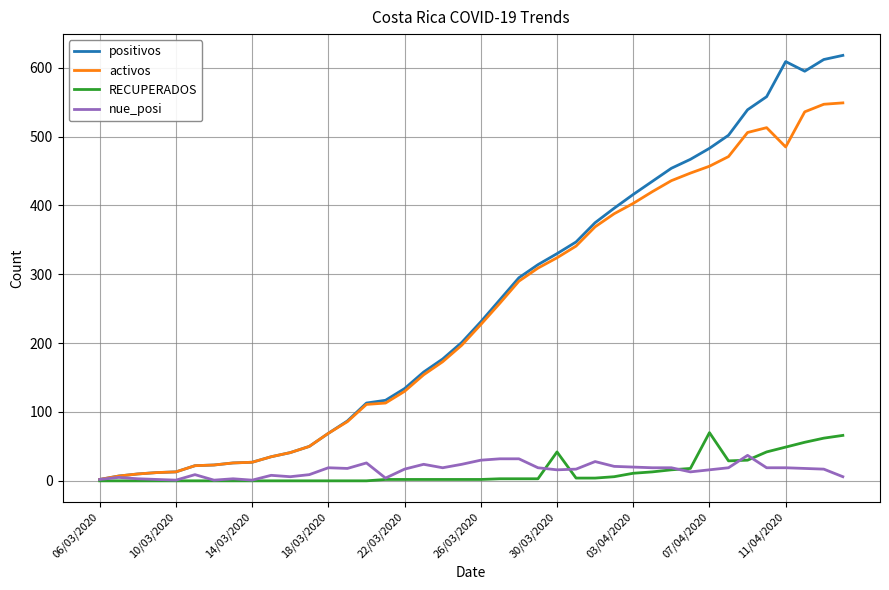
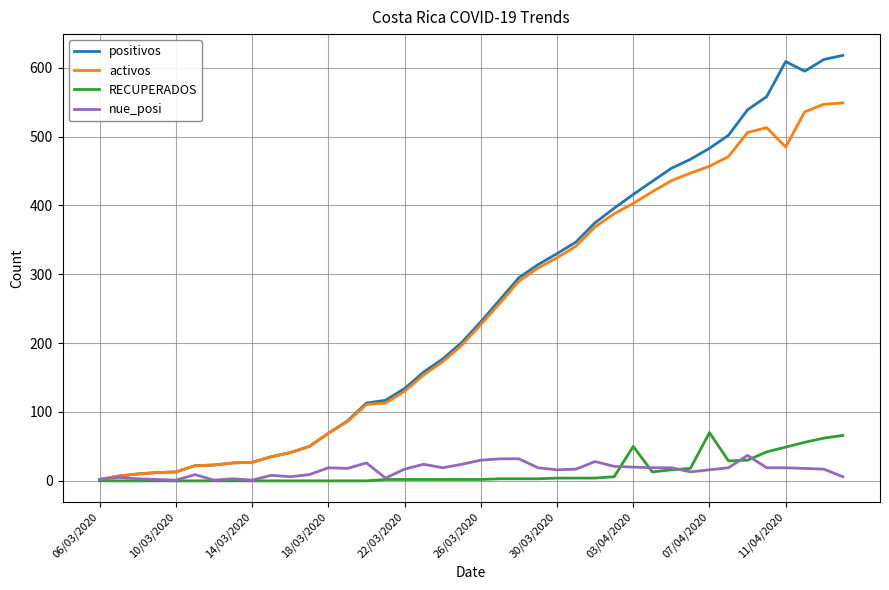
RECUPERADOS, 30/03/2020: 40 -> 0
RECUPERADOS, 03/04/2020: 10 -> 50
